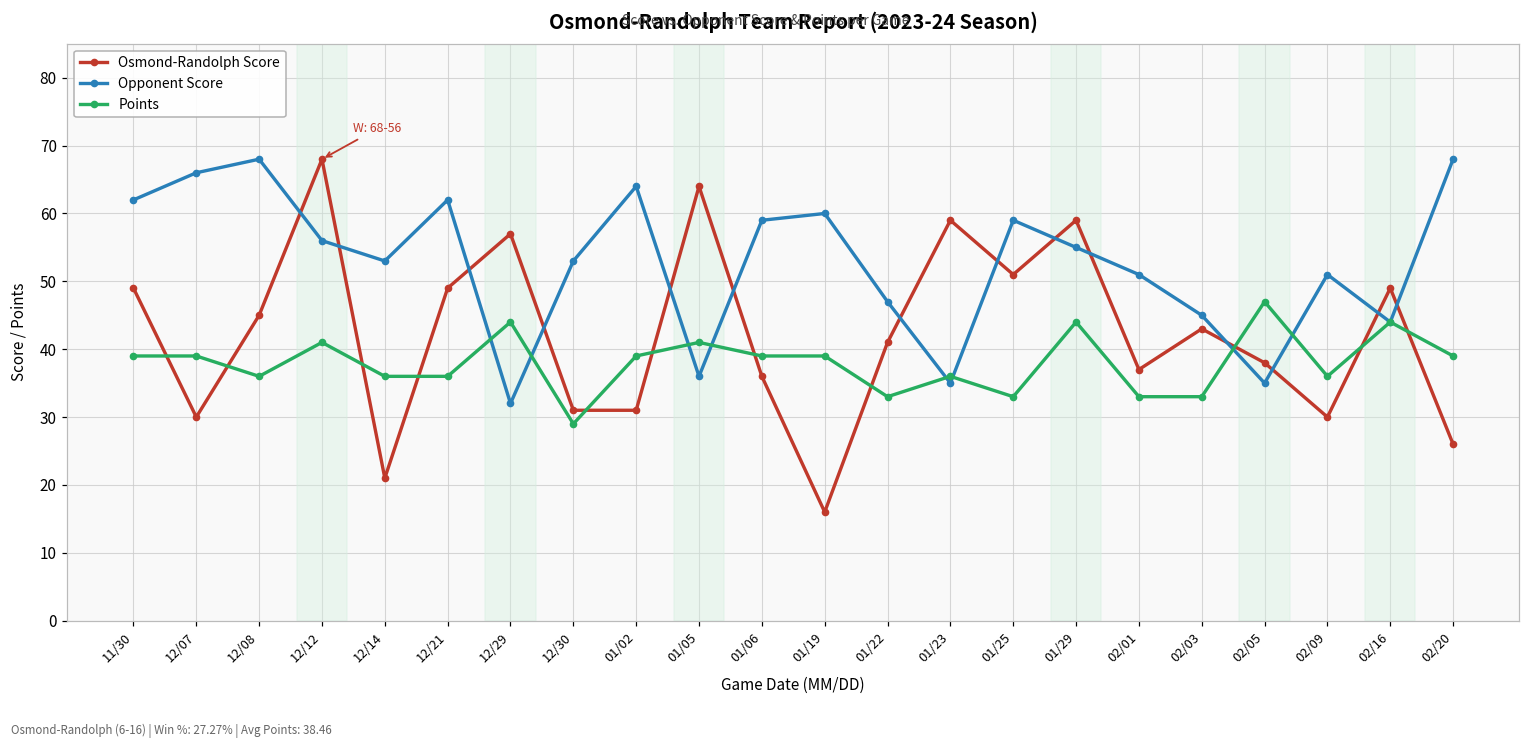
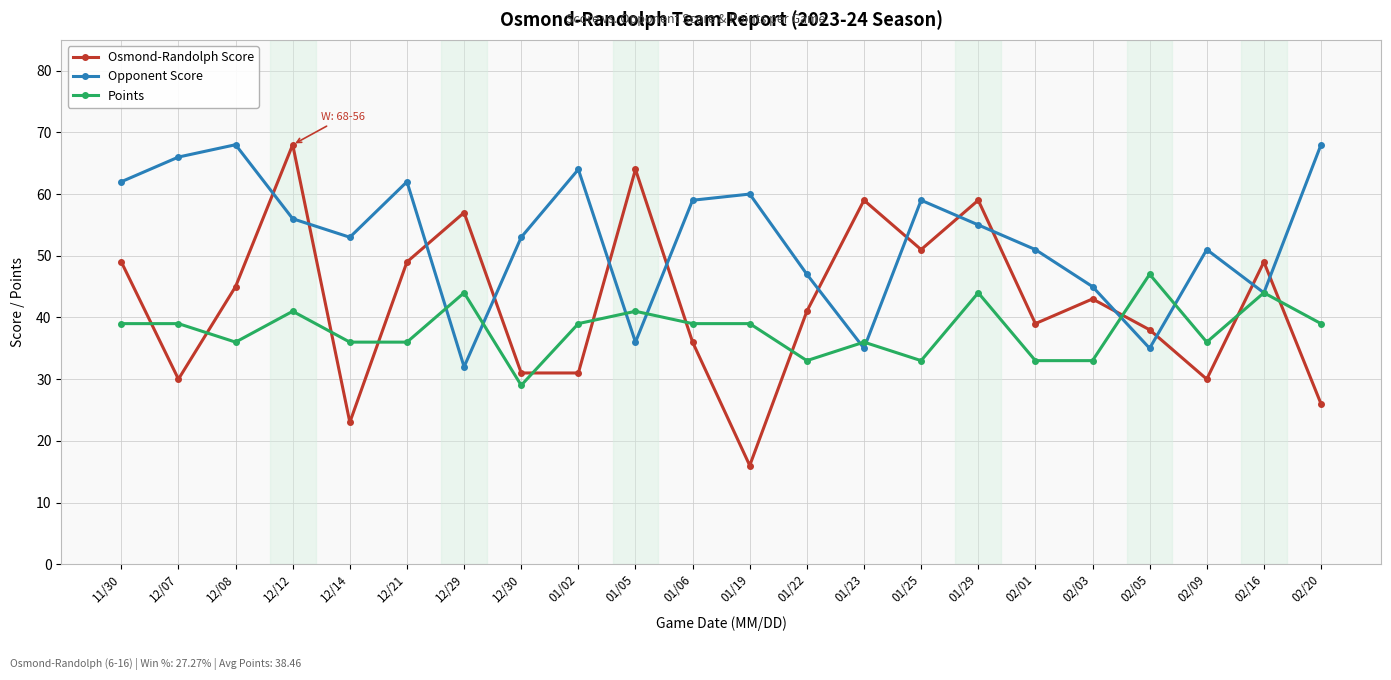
Osmond-Randolph Score, 12/14: 21 -> 23
Osmond-Randolph Score, 02/01: 37 -> 39
